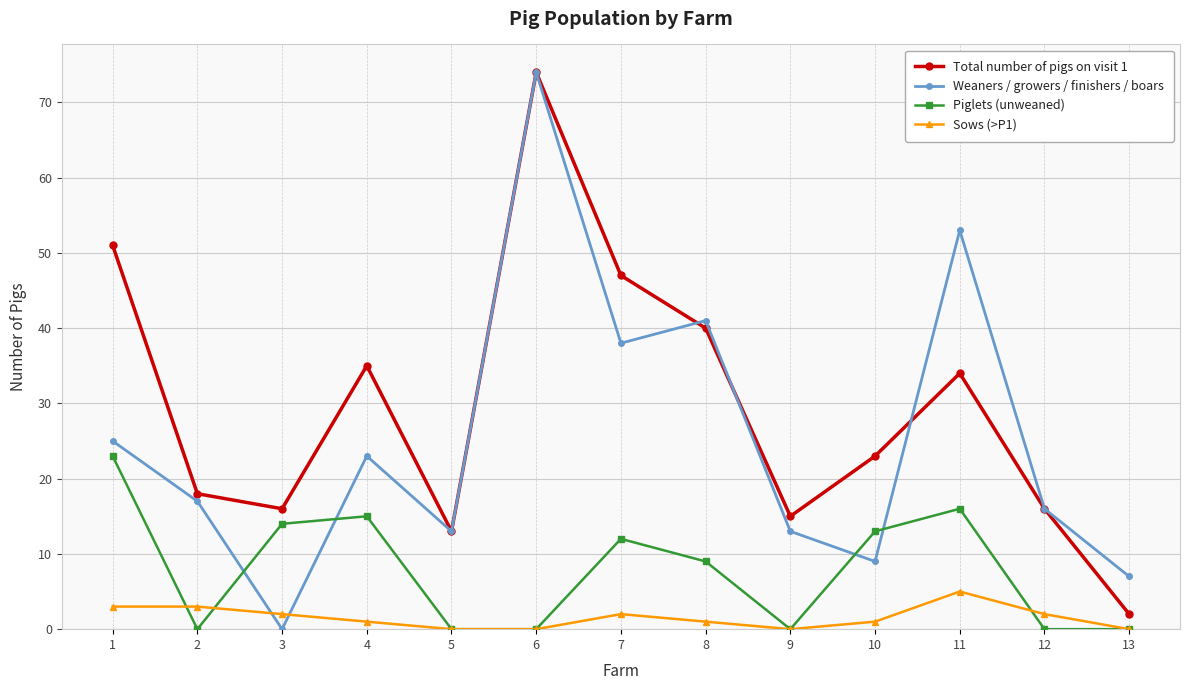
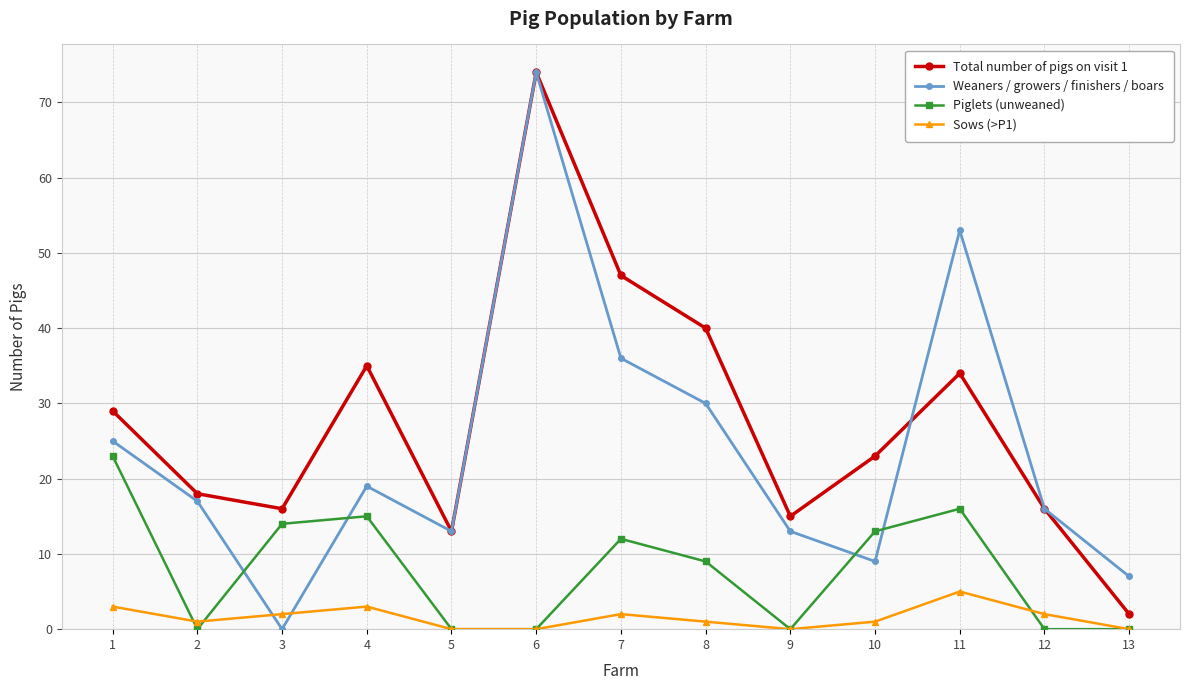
Total number of pigs on visit 1, 1: 51 -> 29
Sows (>P1), 2: 3 -> 1
Weaners / growers / finishers / boars, 4: 23 -> 19
Sows (>P1), 4: 1 -> 3
Weaners / growers / finishers / boars, 7: 38 -> 36
Weaners / growers / finishers / boars, 8: 41 -> 30
